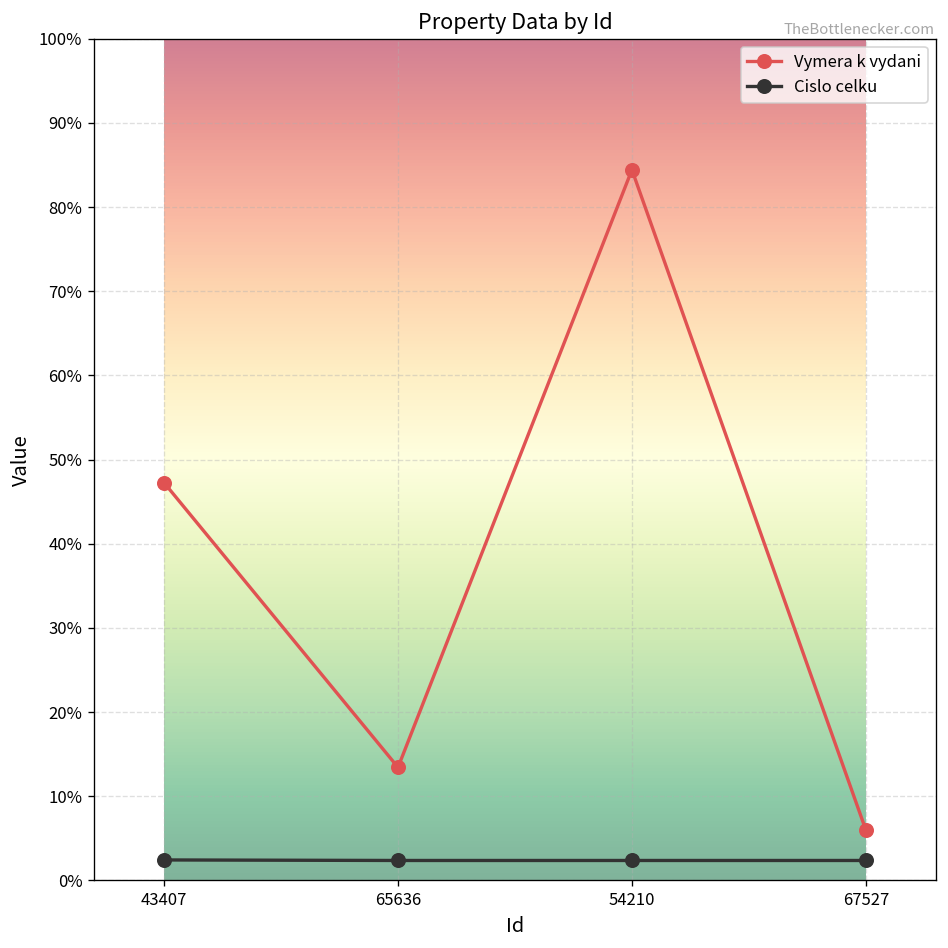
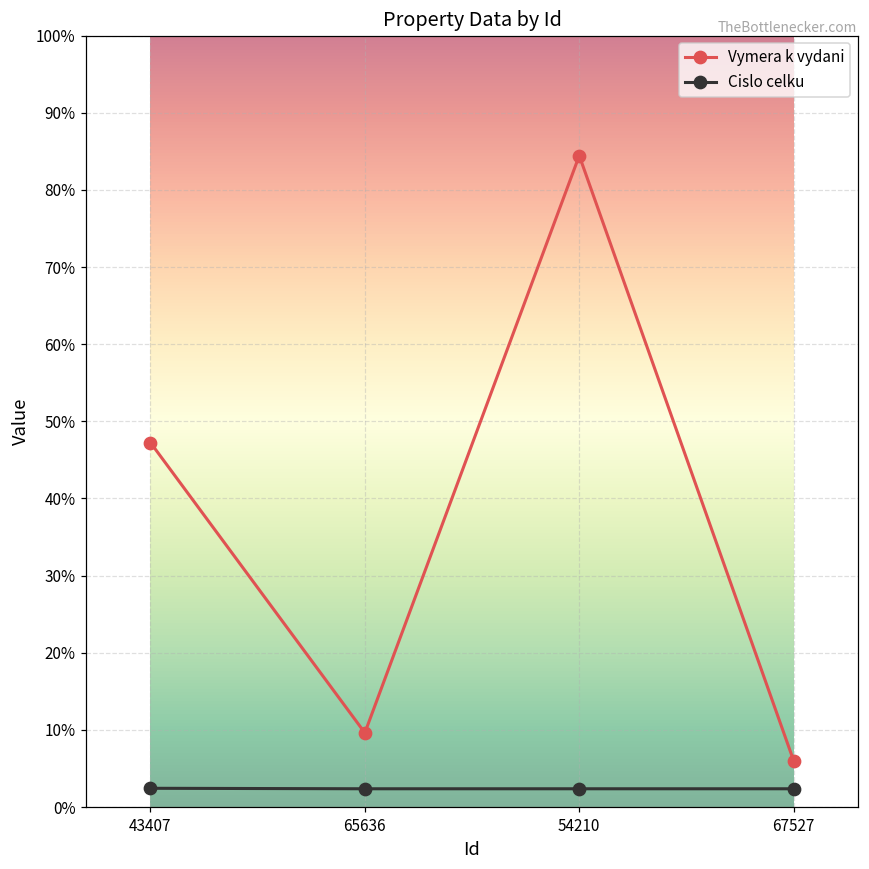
Vymera k vydani, 65636: 13% -> 10%
